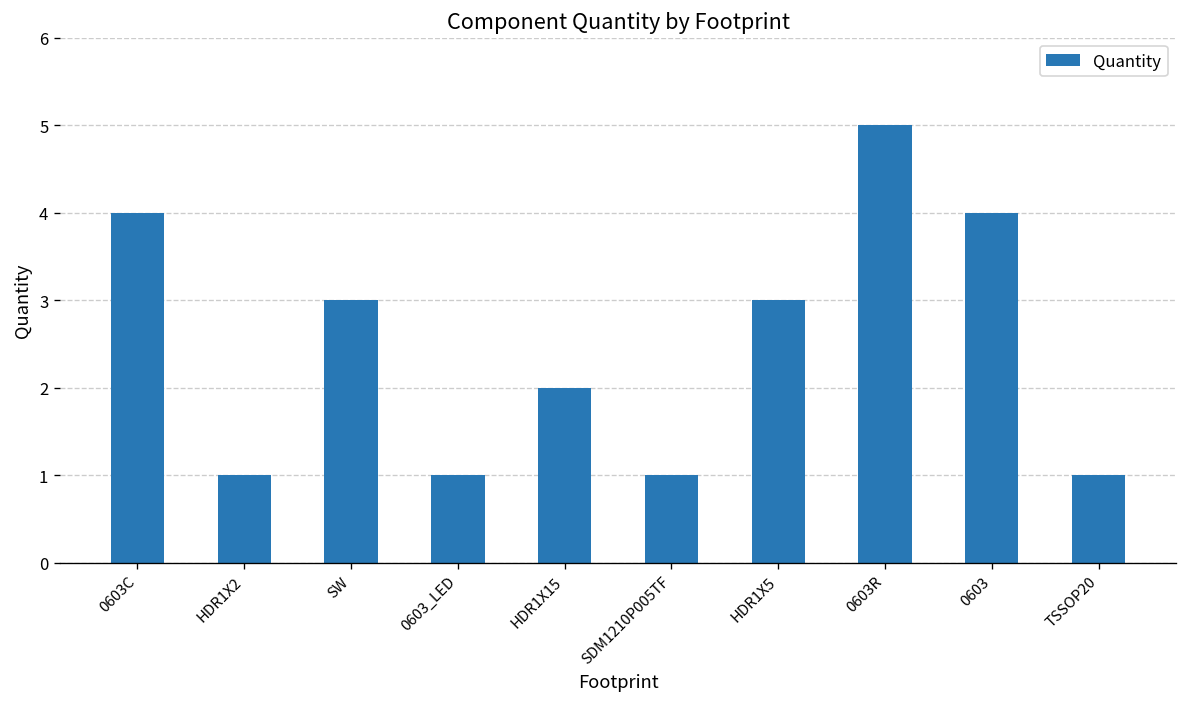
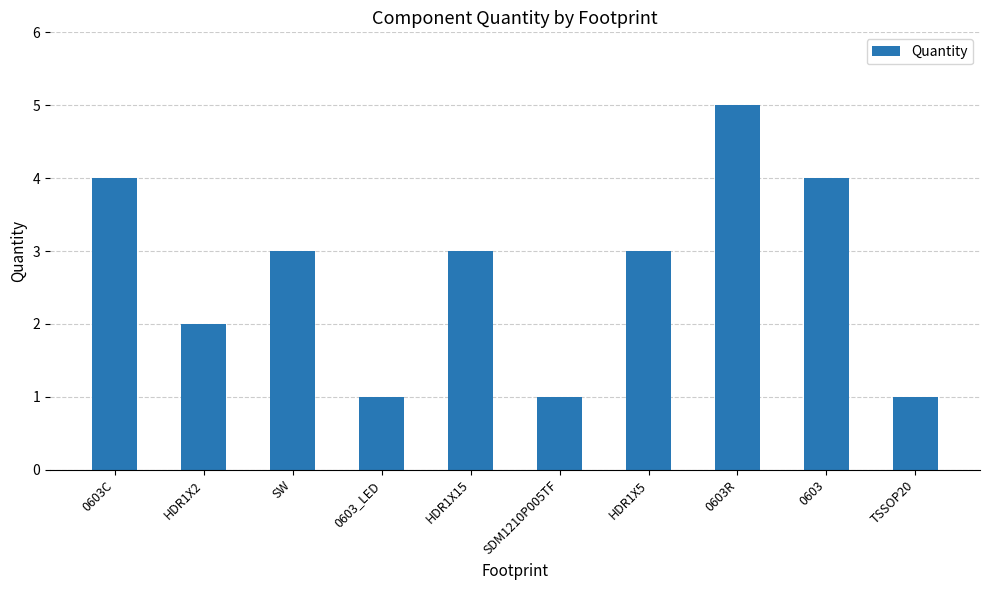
HDR1X2: 1 -> 2
HDR1X15: 2 -> 3
